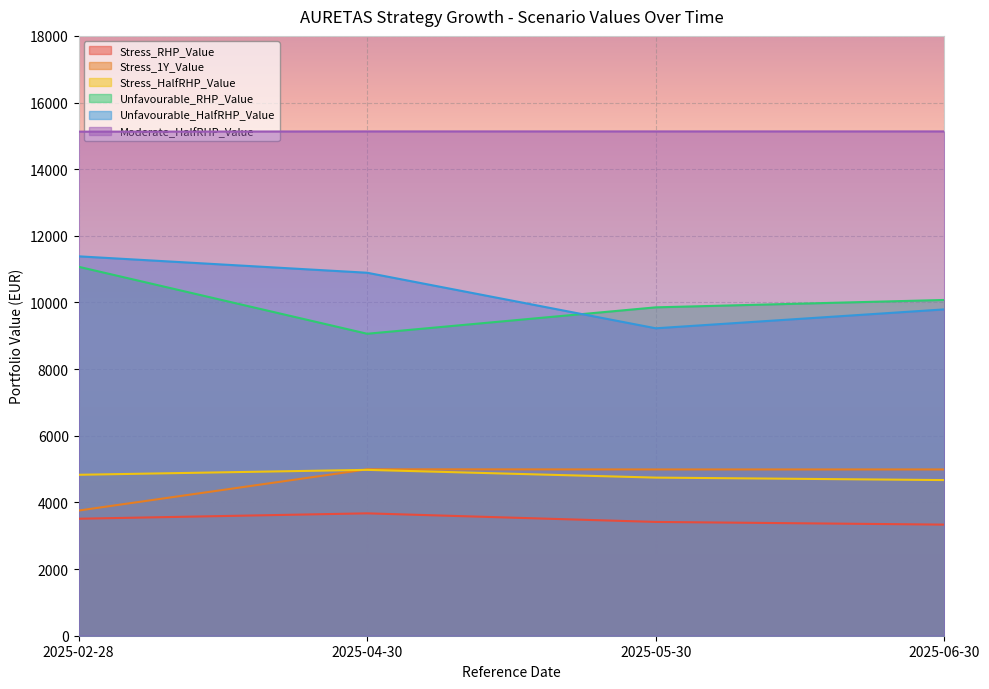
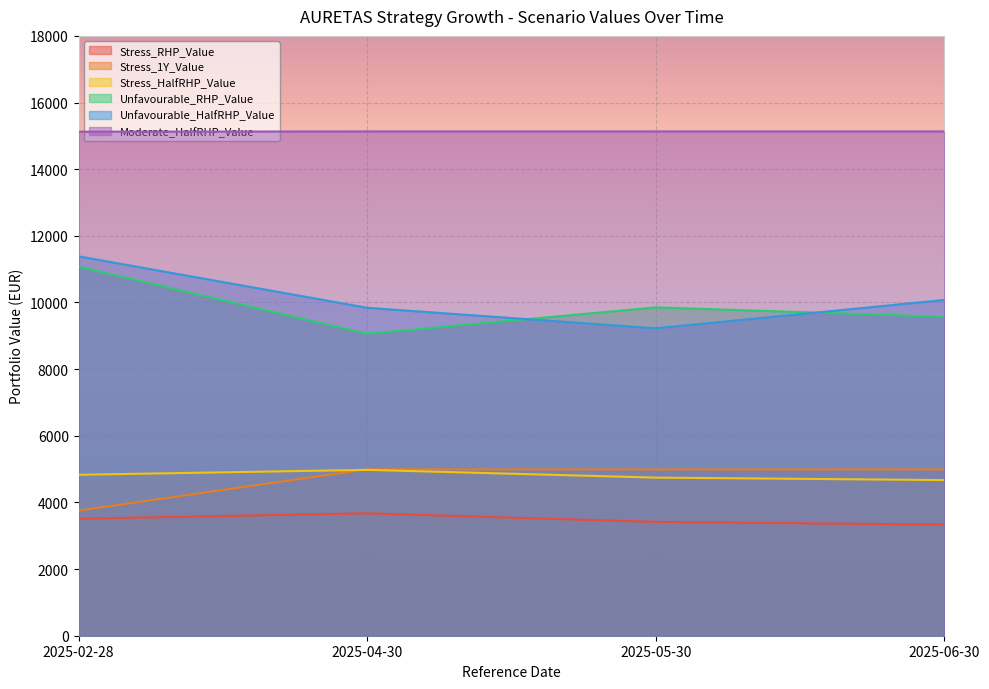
Unfavourable_HalfRHP_Value, 2025-04-30: 10900 -> 9800
Unfavourable_RHP_Value, 2025-06-30: 10100 -> 9600
Unfavourable_HalfRHP_Value, 2025-06-30: 9800 -> 10100
